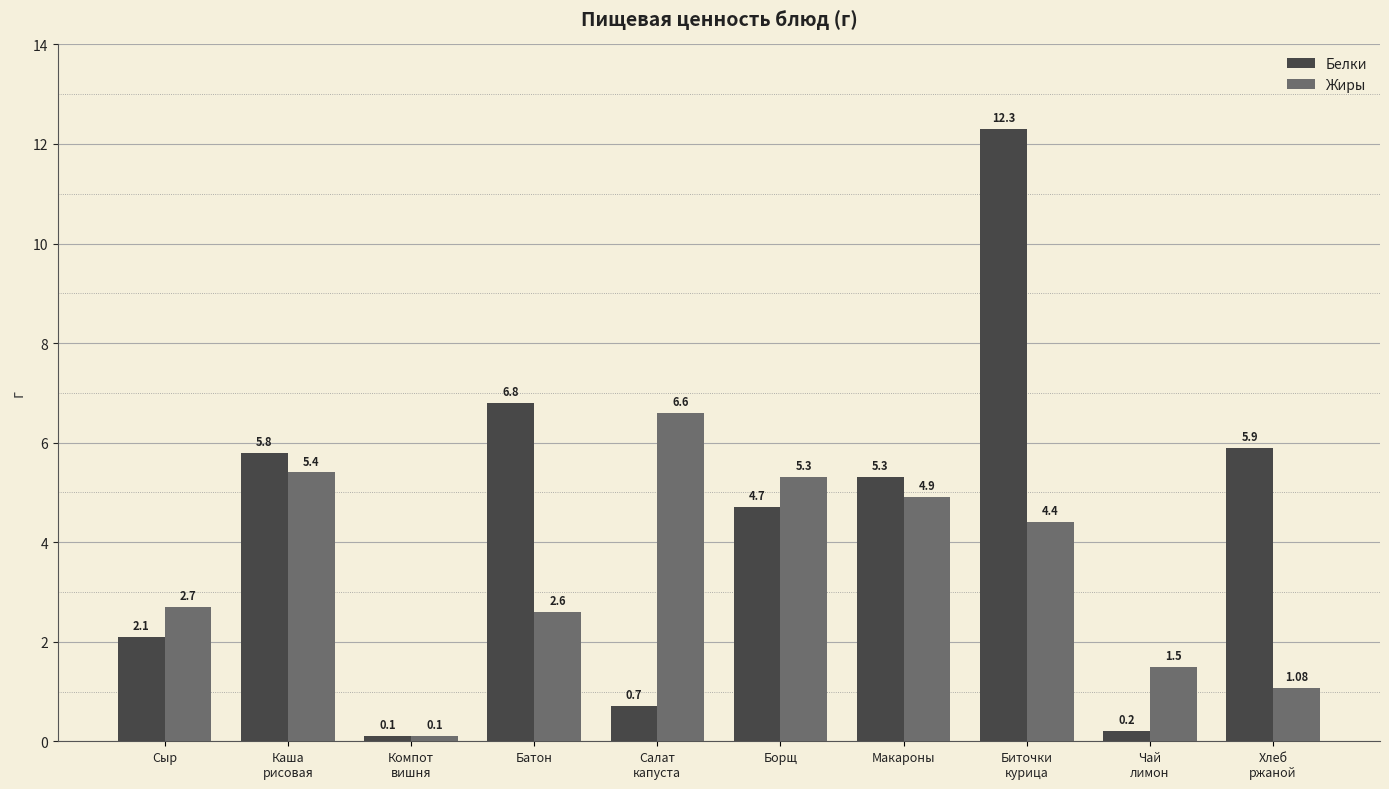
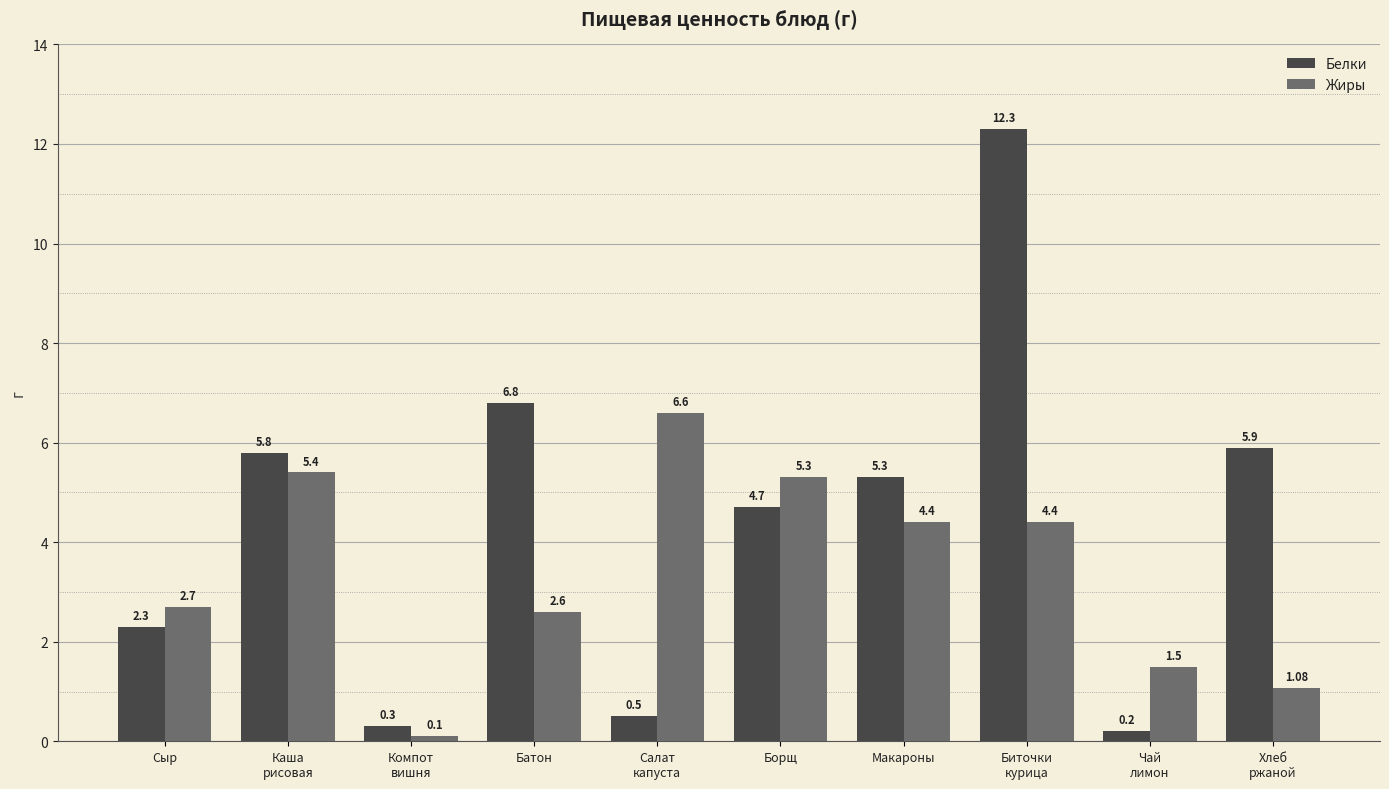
Белки, Сыр: 2.1 -> 2.3
Белки, Компот вишня: 0.1 -> 0.3
Белки, Салат капуста: 0.7 -> 0.5
Жиры, Макароны: 4.9 -> 4.4
